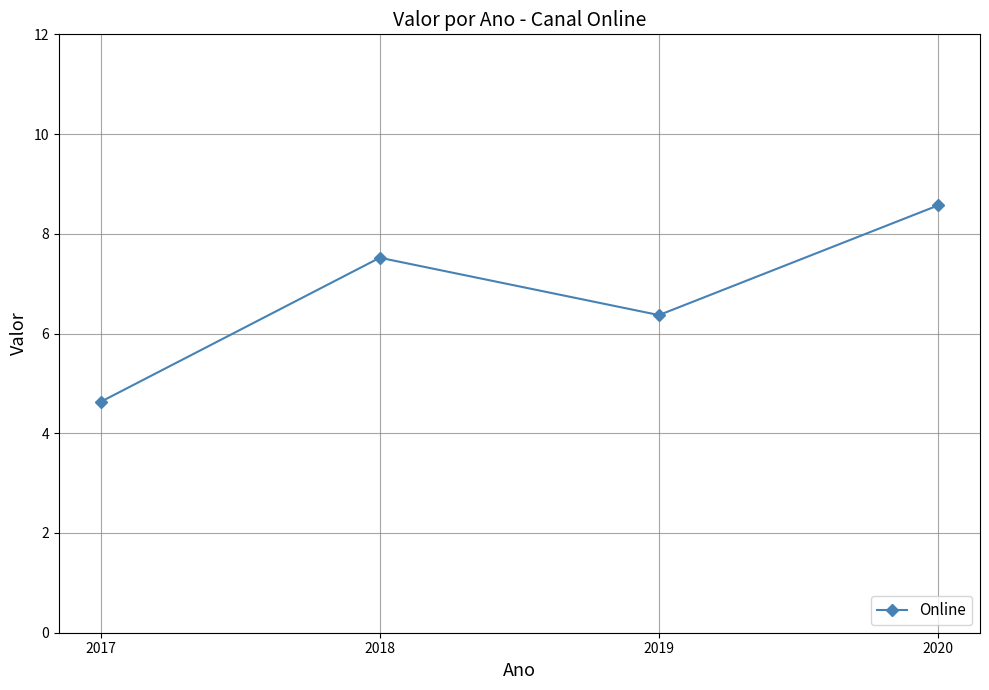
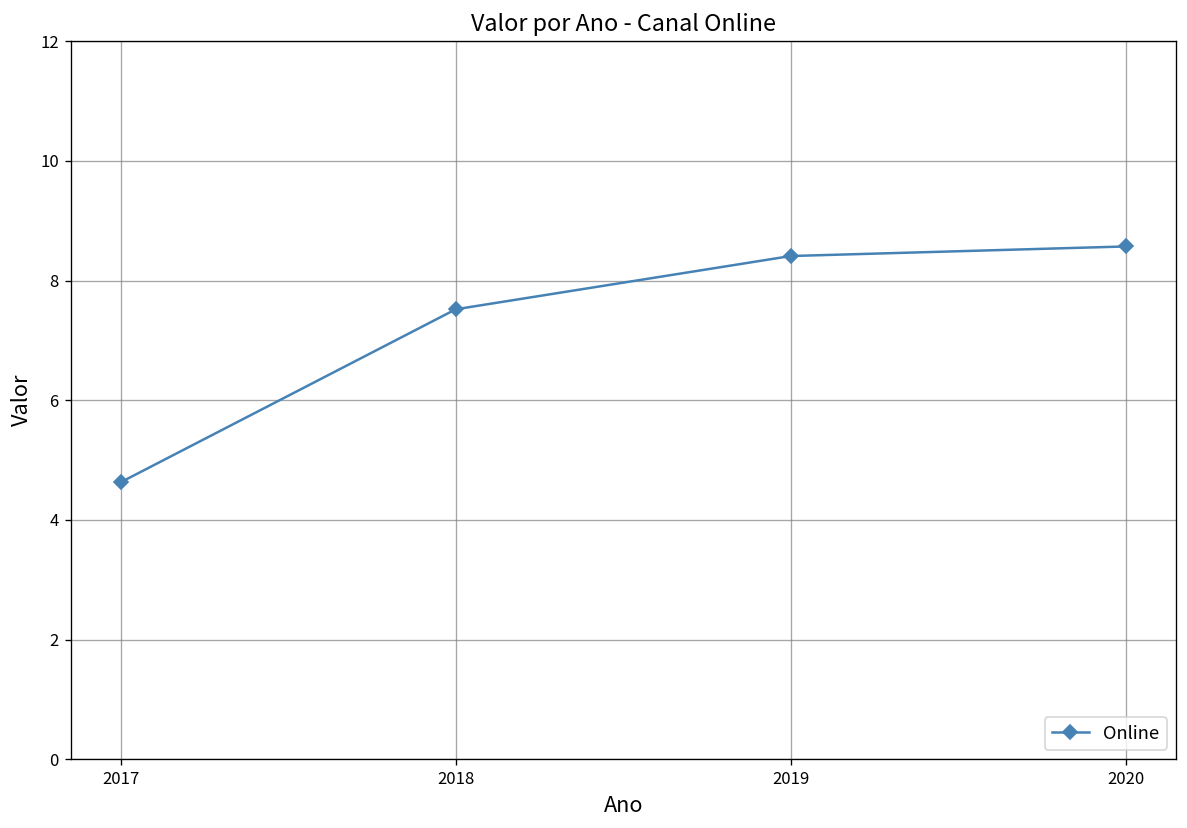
2019: 6.4 -> 8.4
